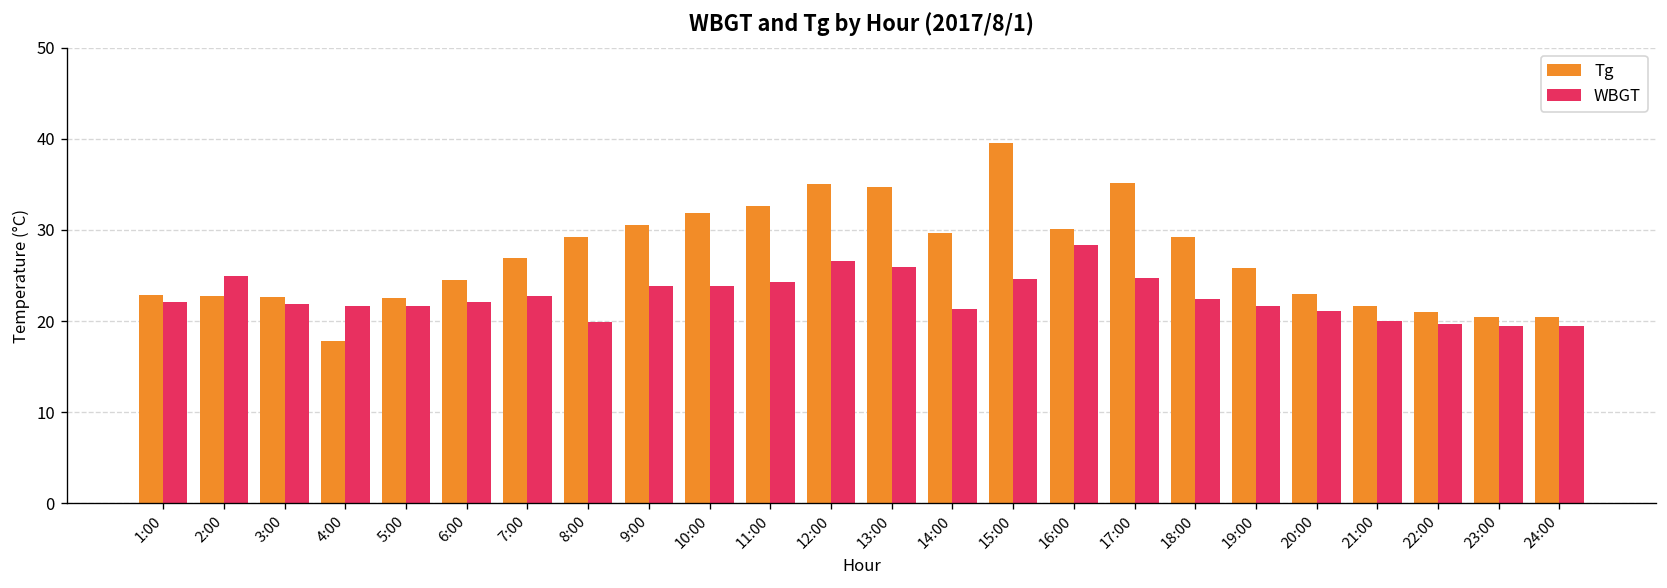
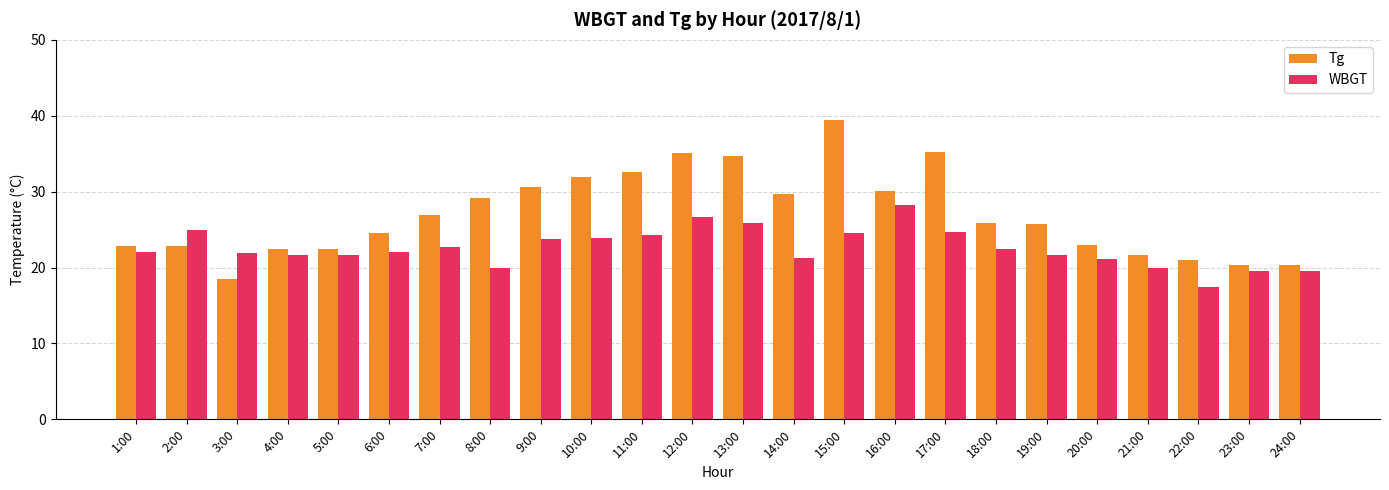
Tg, 3:00: 23 -> 19
Tg, 4:00: 18 -> 22
Tg, 18:00: 29 -> 26
WBGT, 22:00: 20 -> 18
